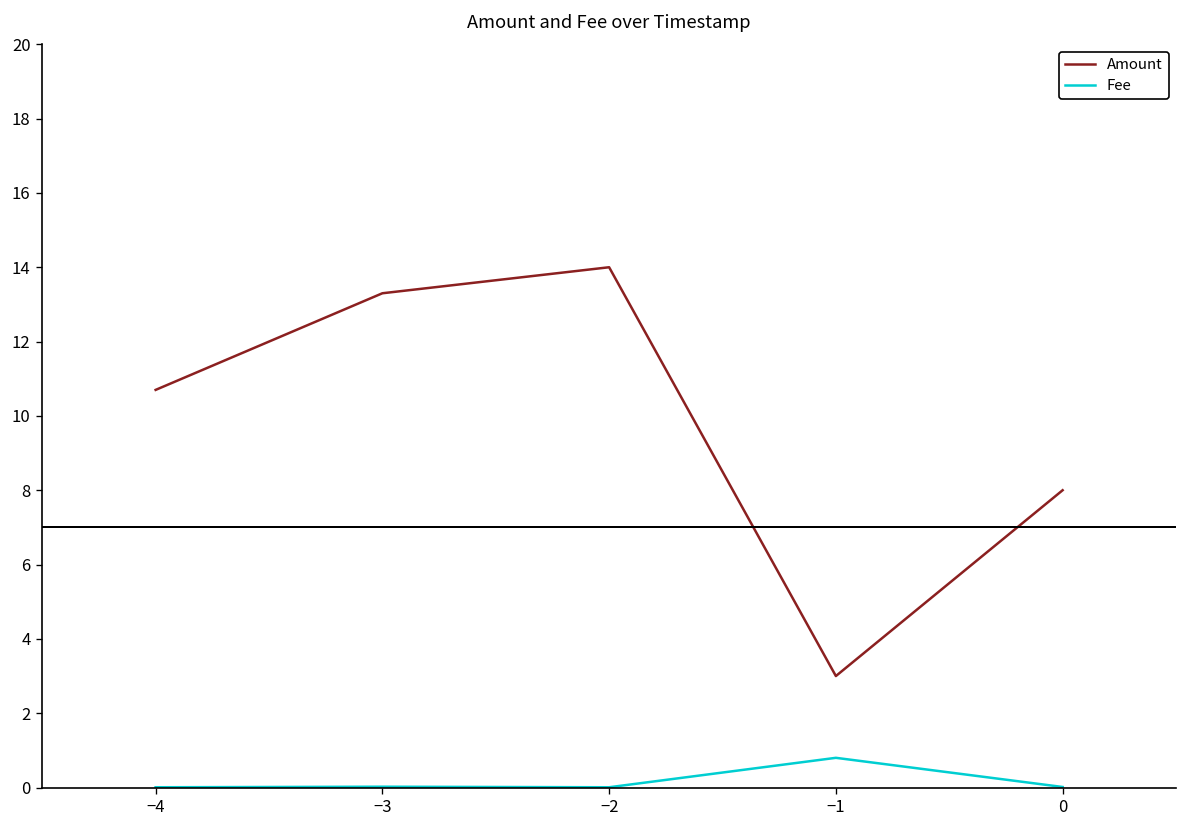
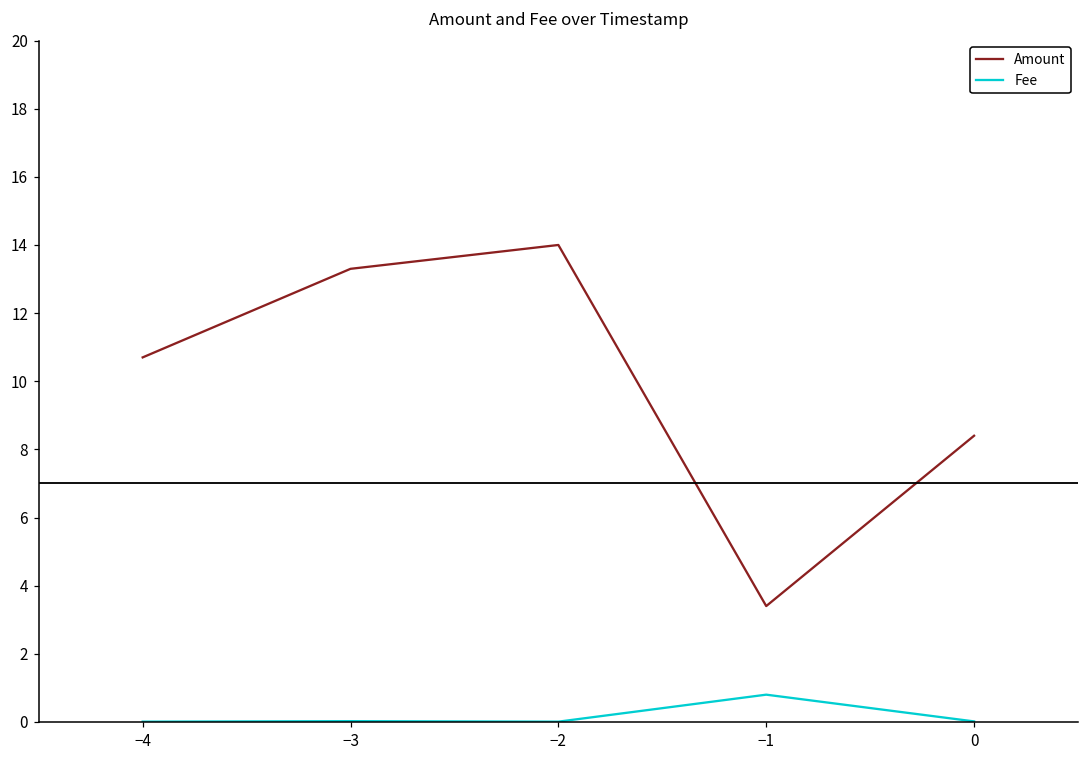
Amount, −1: 3.0 -> 3.4
Amount, 0: 8.0 -> 8.4
